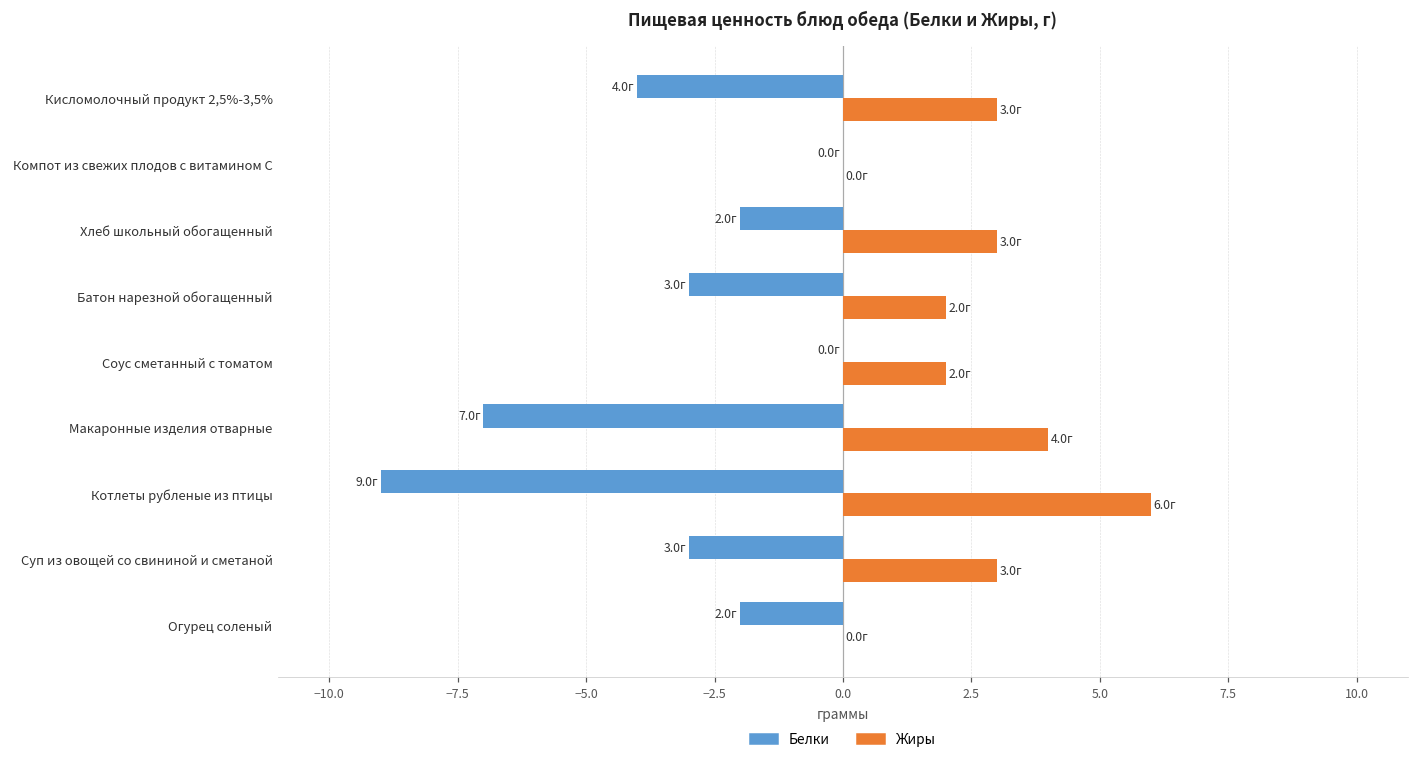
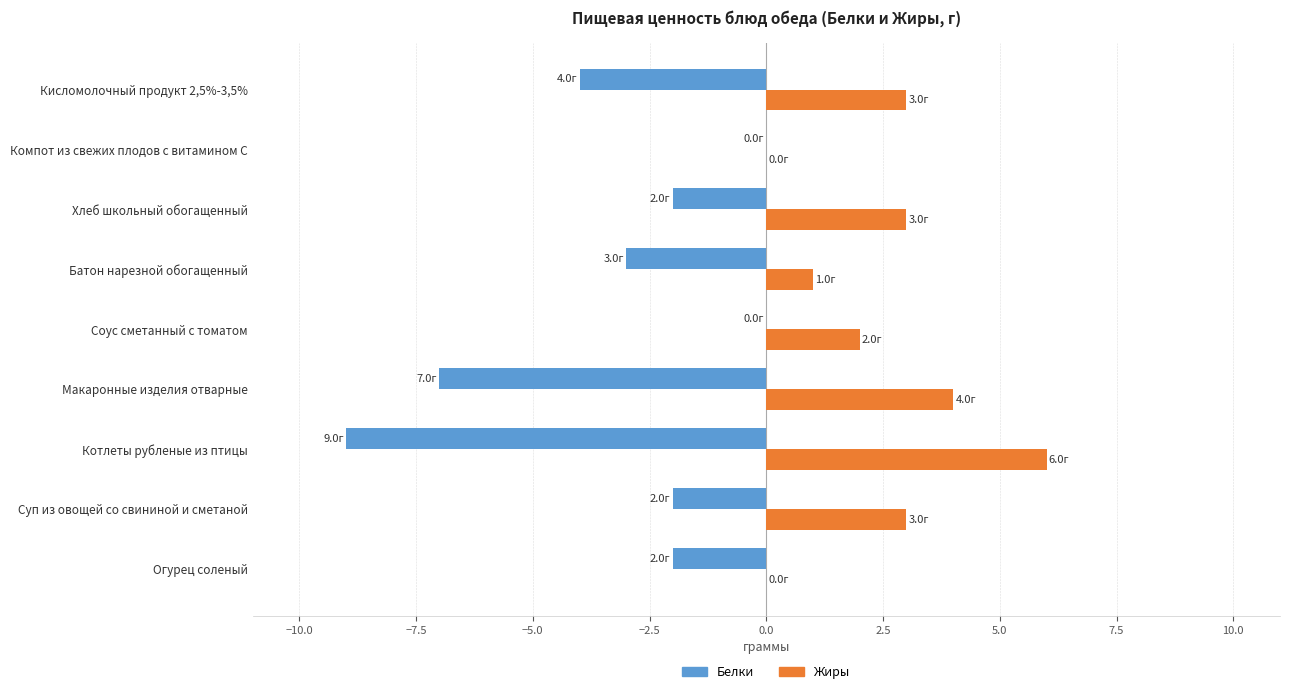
Жиры, Батон нарезной обогащенный: 2.0г -> 1.0г
Белки, Суп из овощей со свининой и сметаной: 3.0г -> 2.0г
